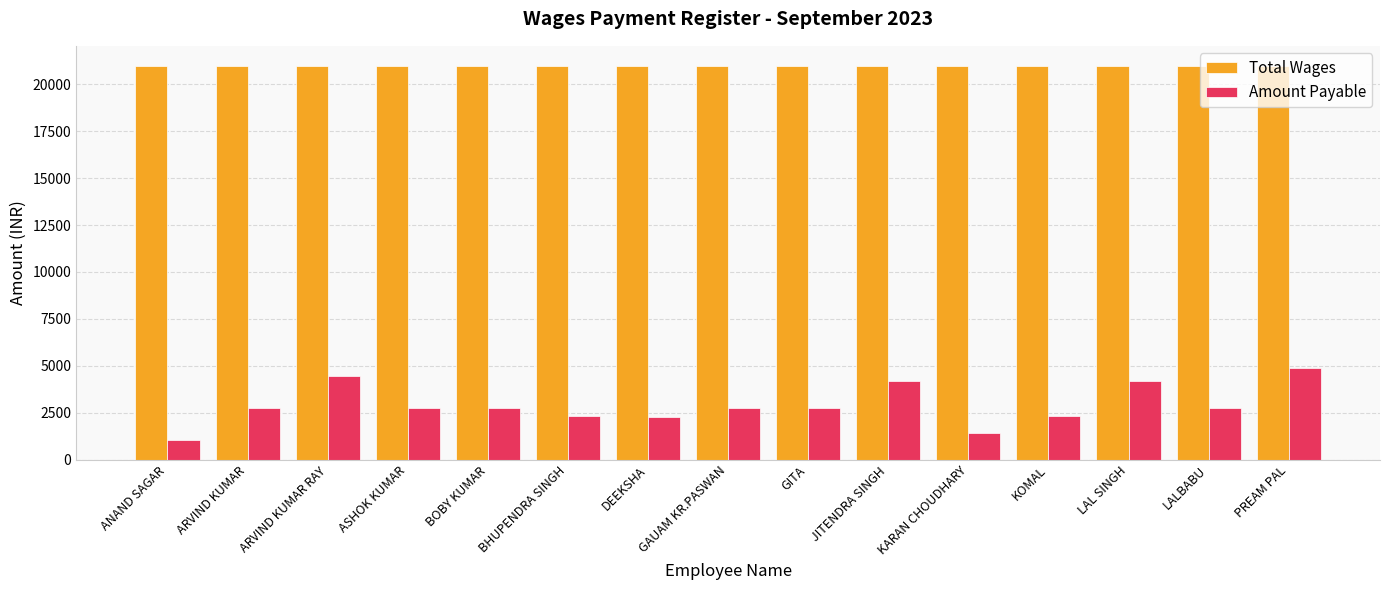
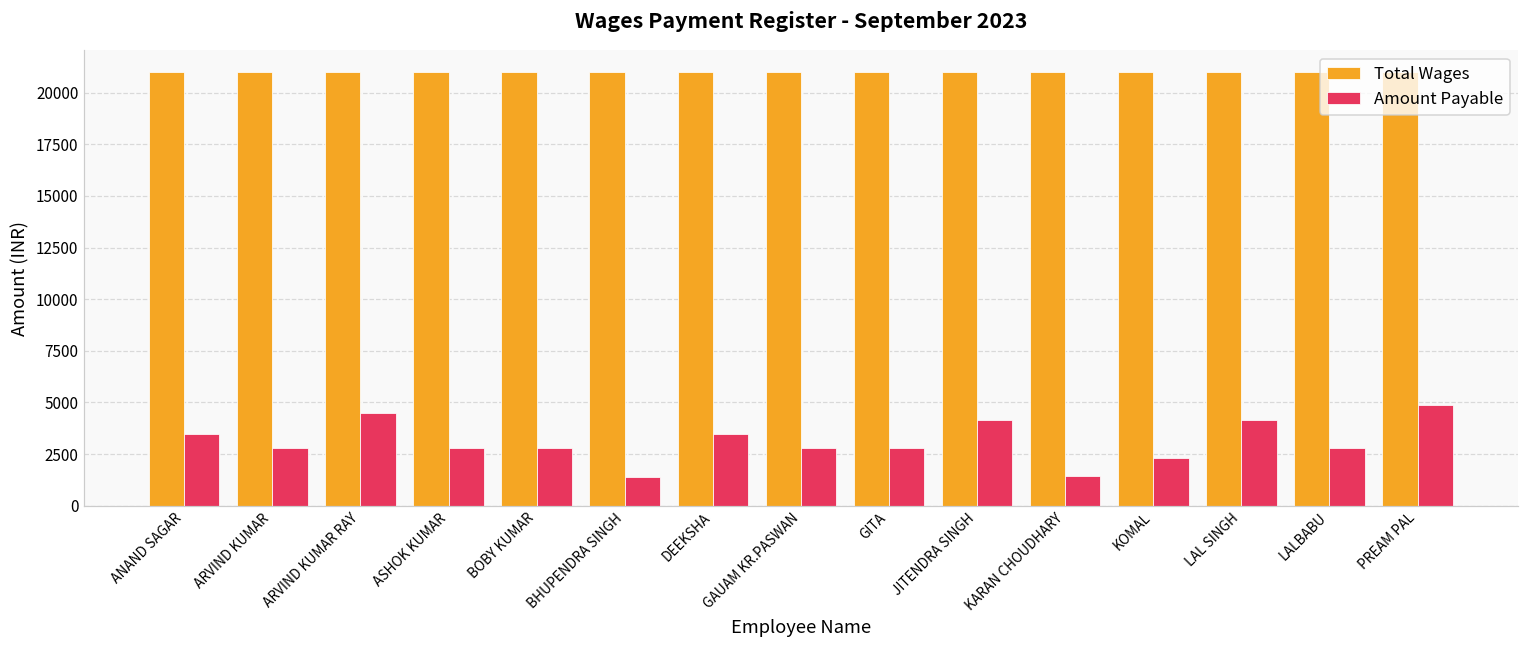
Amount Payable, ANAND SAGAR: 1000 -> 3500
Amount Payable, BHUPENDRA SINGH: 2300 -> 1400
Amount Payable, DEEKSHA: 2300 -> 3500
